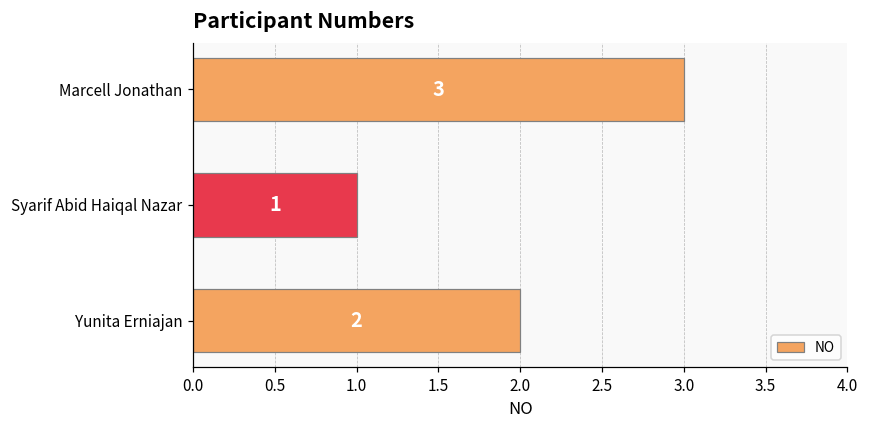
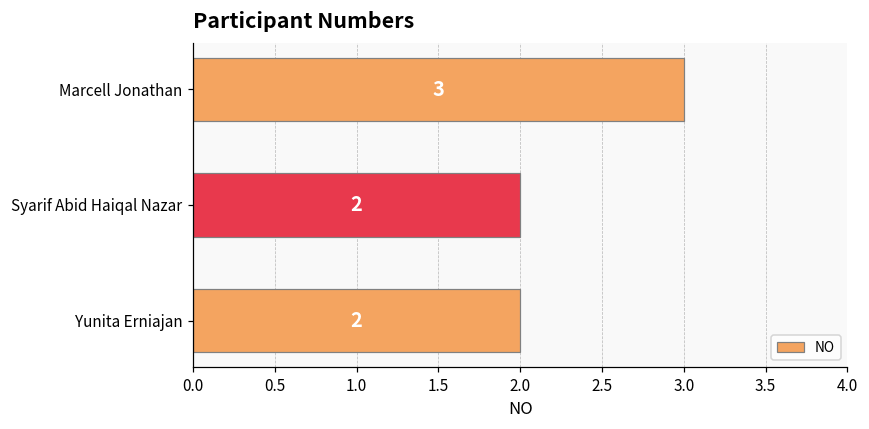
Syarif Abid Haiqal Nazar: 1 -> 2
